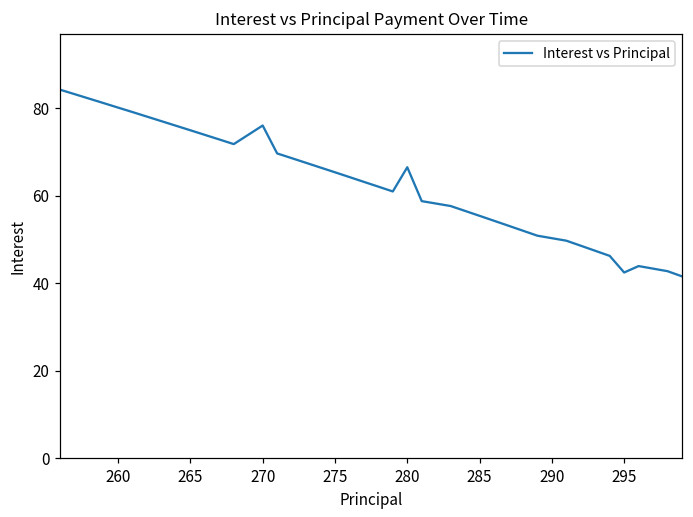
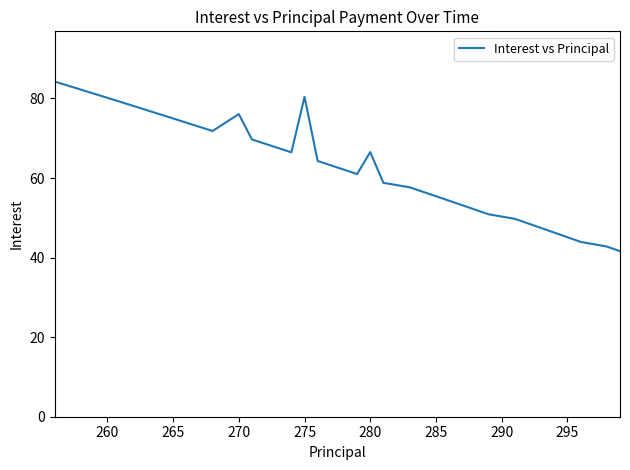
275: 65 -> 80
295: 42 -> 45
